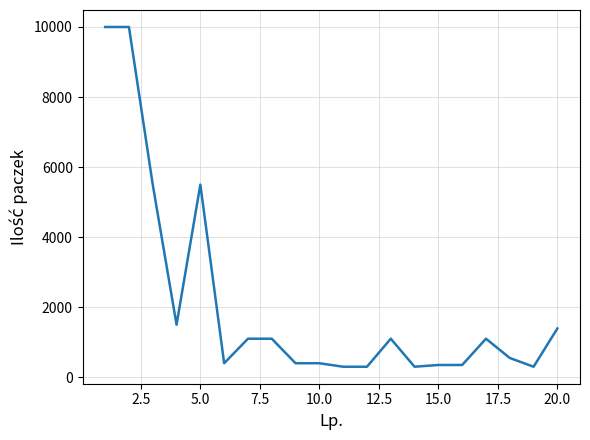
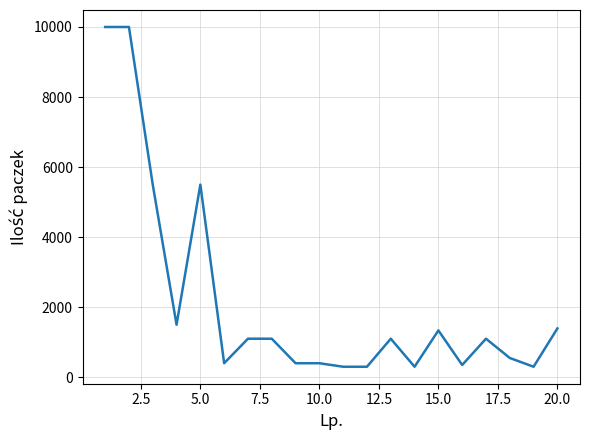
15.0: 400 -> 1300
